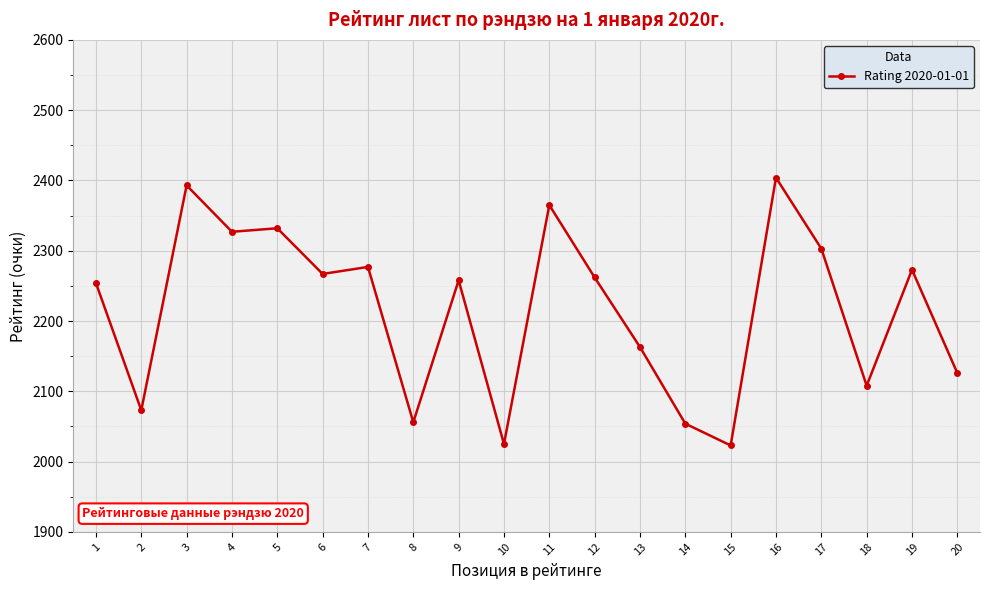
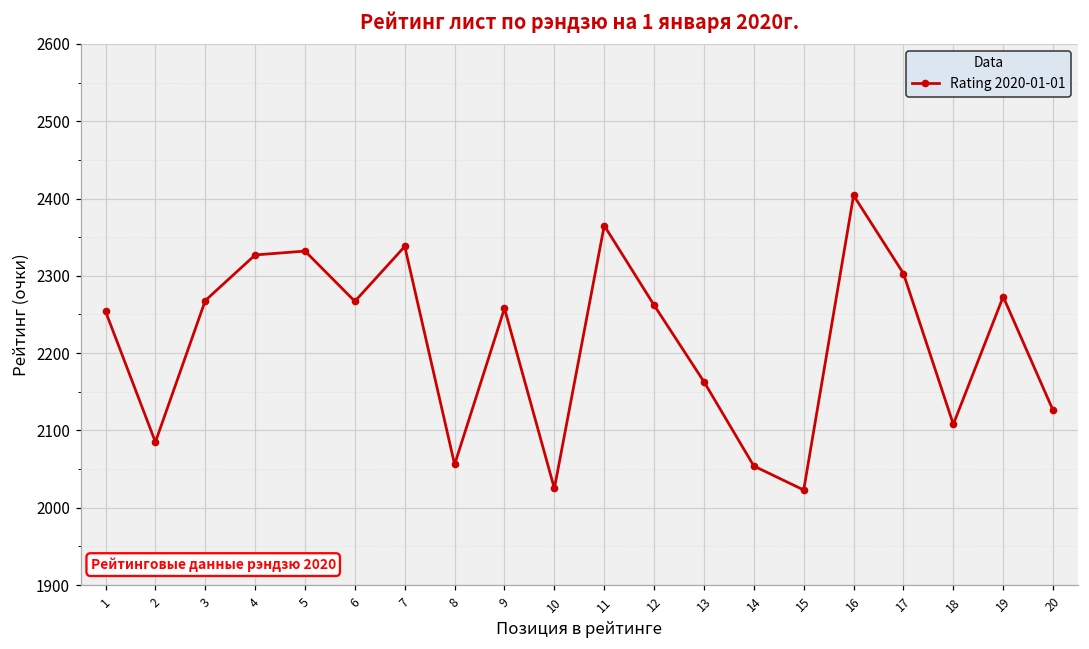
2: 2070 -> 2090
3: 2390 -> 2270
7: 2280 -> 2340
